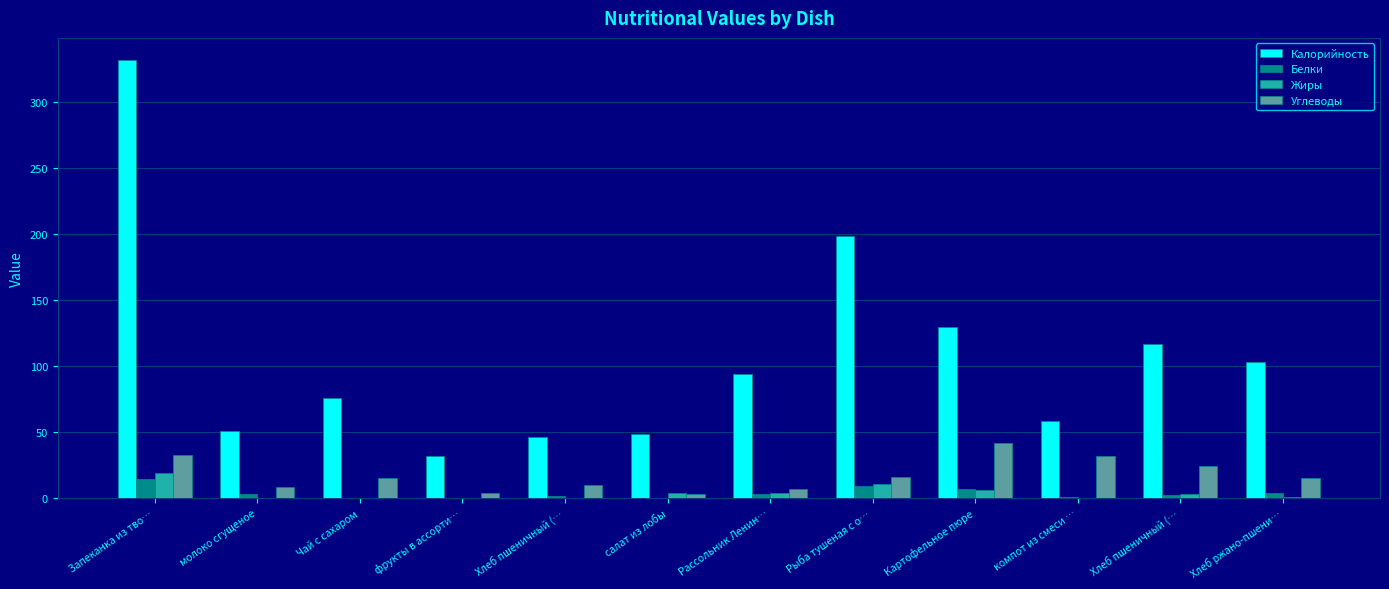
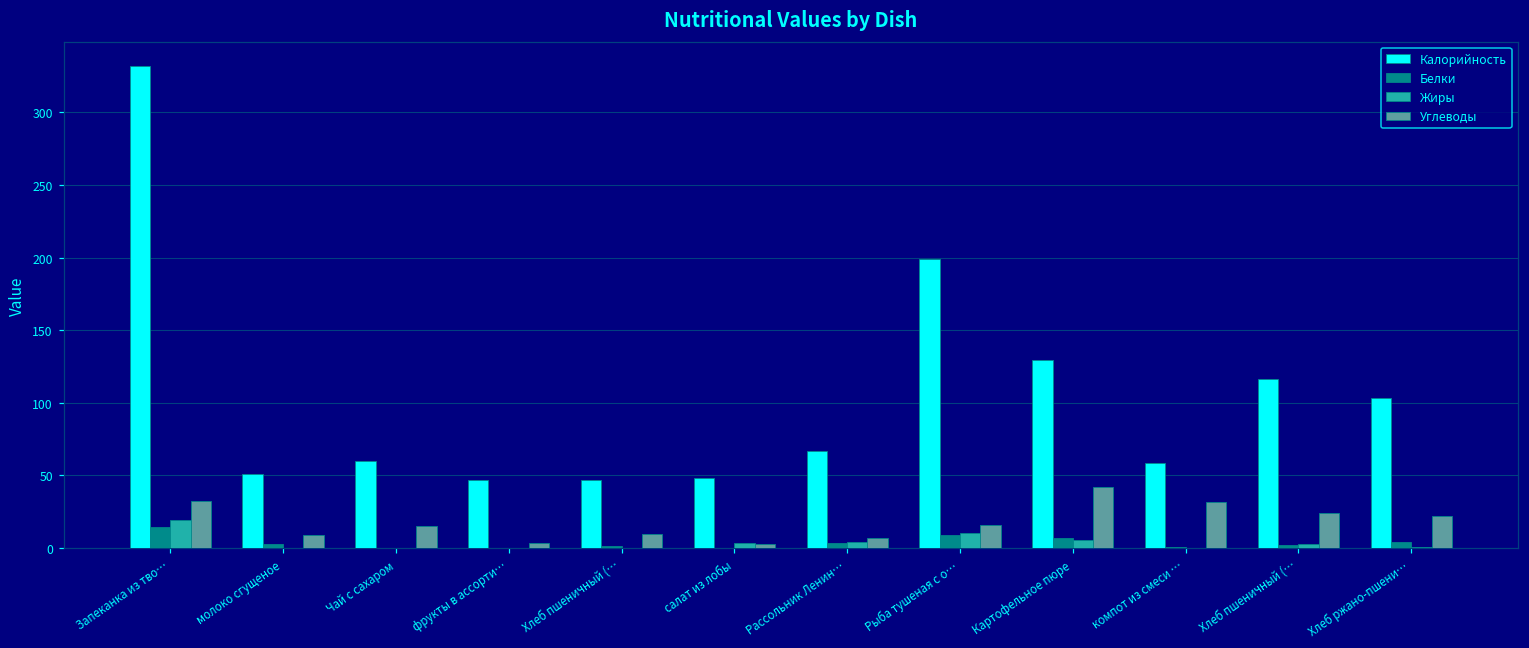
Калорийность, Чай с сахаром: 76 -> 60
Калорийность, фрукты в ассорти…: 32 -> 47
Калорийность, Рассольник Ленин…: 94 -> 67
Углеводы, Хлеб ржано-пшени…: 15 -> 22
